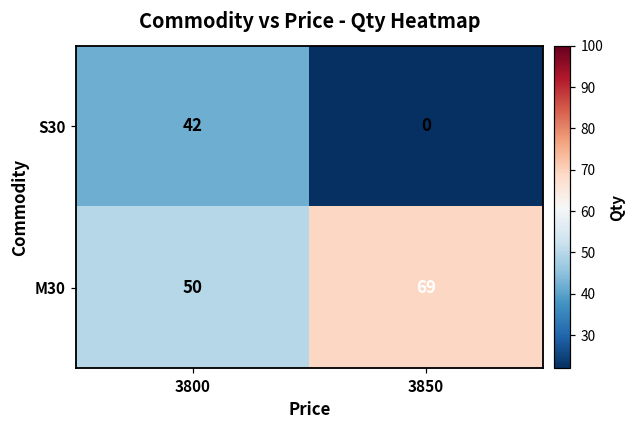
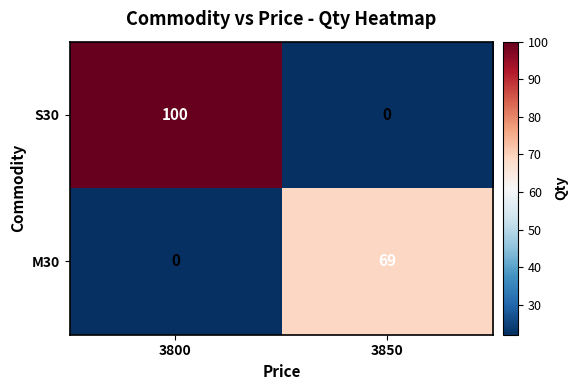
S30, 3800: 42 -> 100
M30, 3800: 50 -> 0
